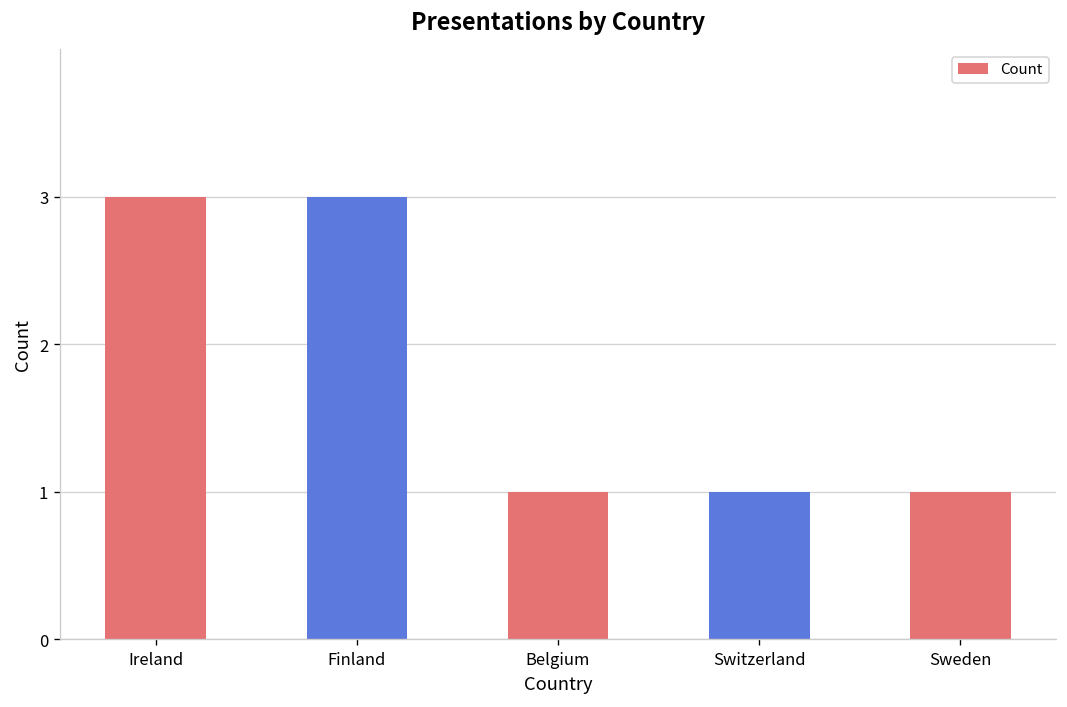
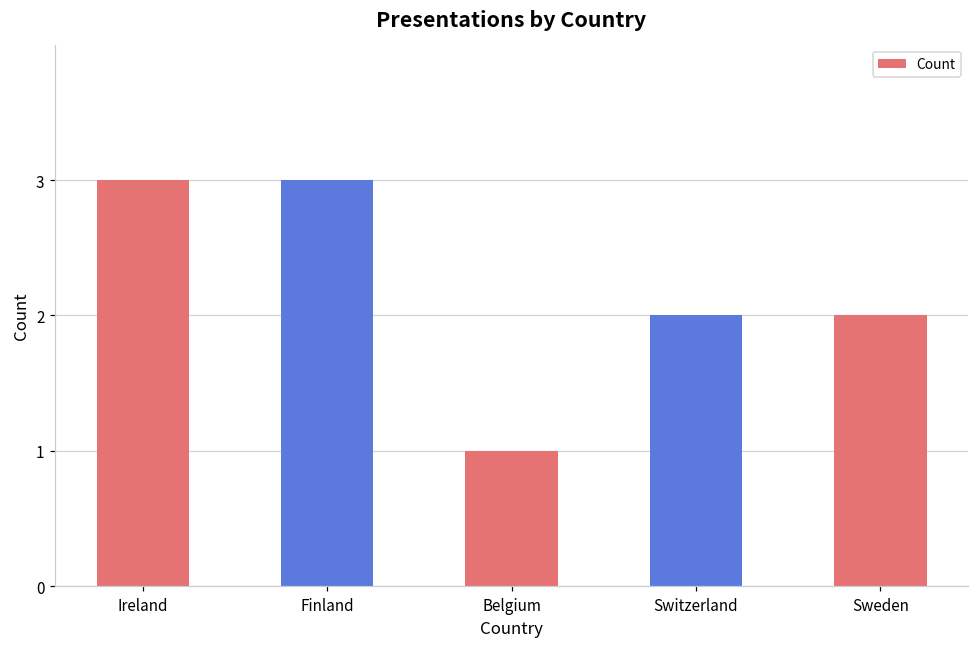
Switzerland: 1 -> 2
Sweden: 1 -> 2
